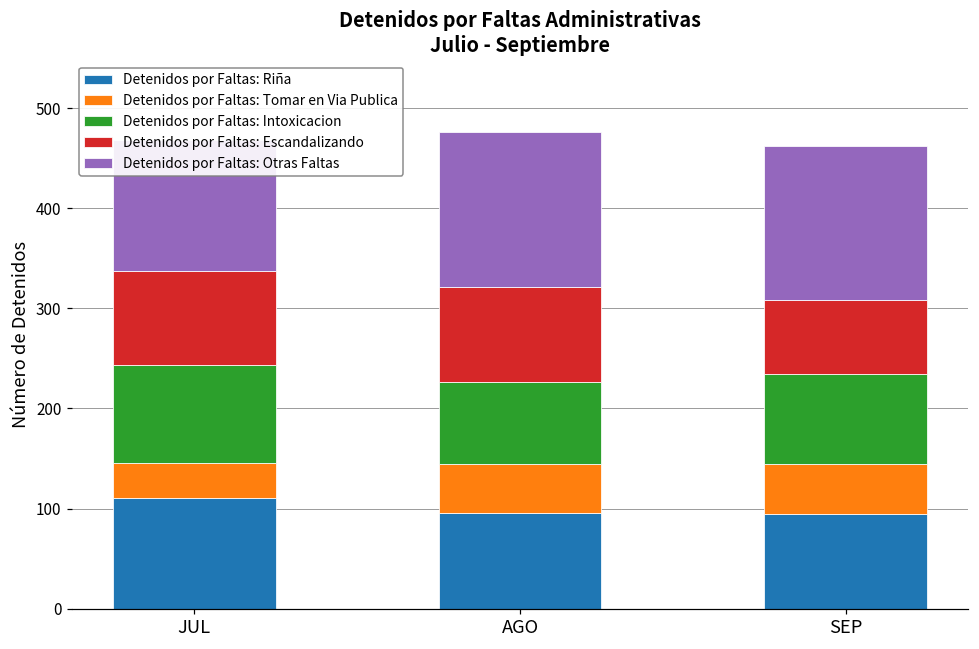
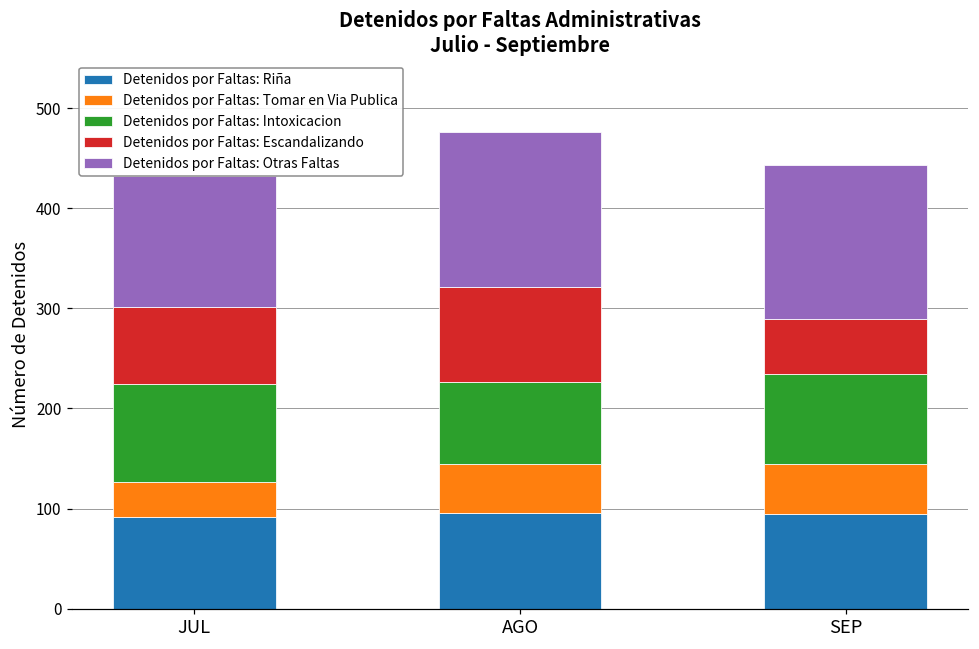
Detenidos por Faltas: Riña, JUL: 110 -> 90
Detenidos por Faltas: Escandalizando, JUL: 90 -> 80
Detenidos por Faltas: Escandalizando, SEP: 70 -> 60
